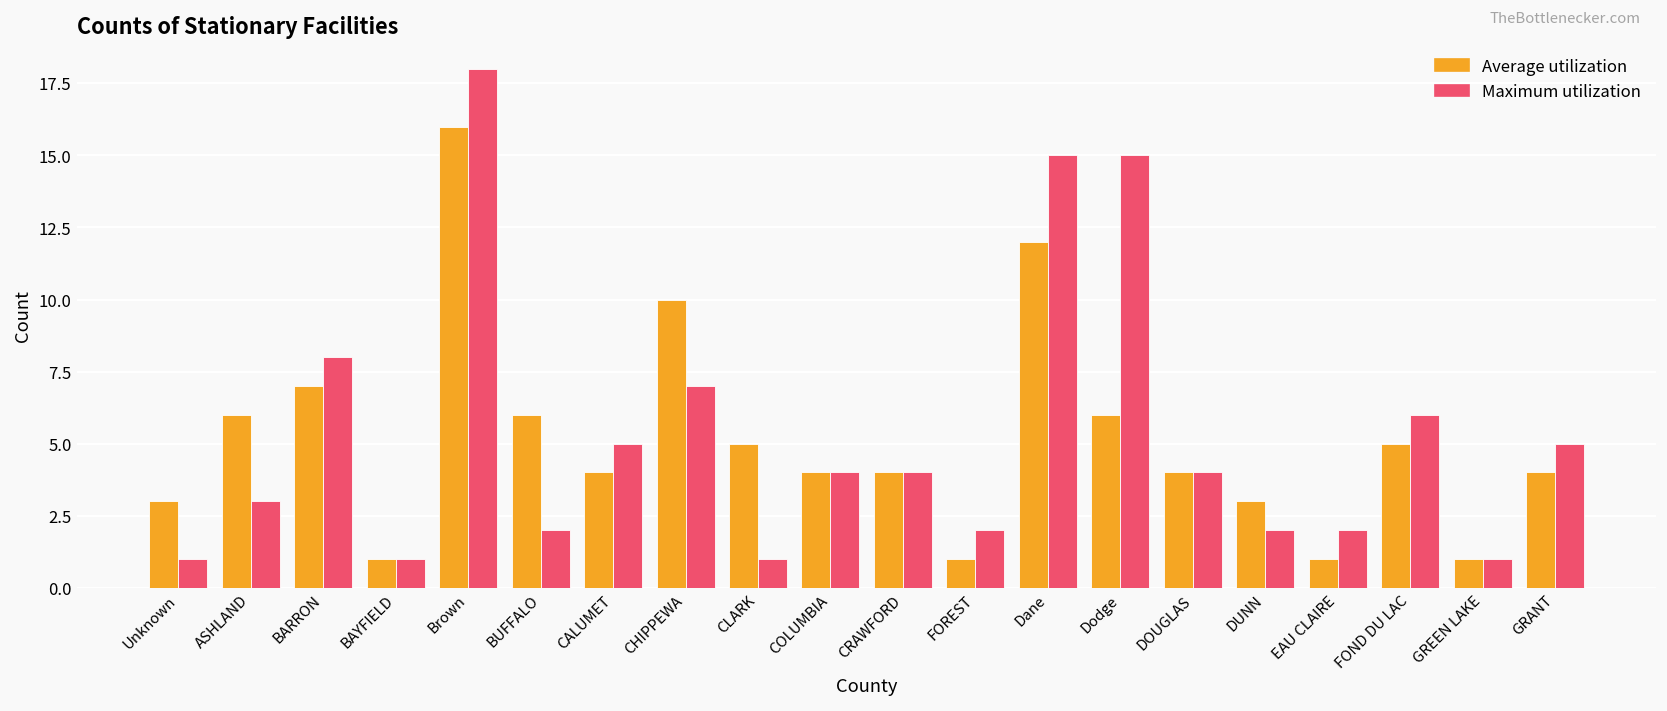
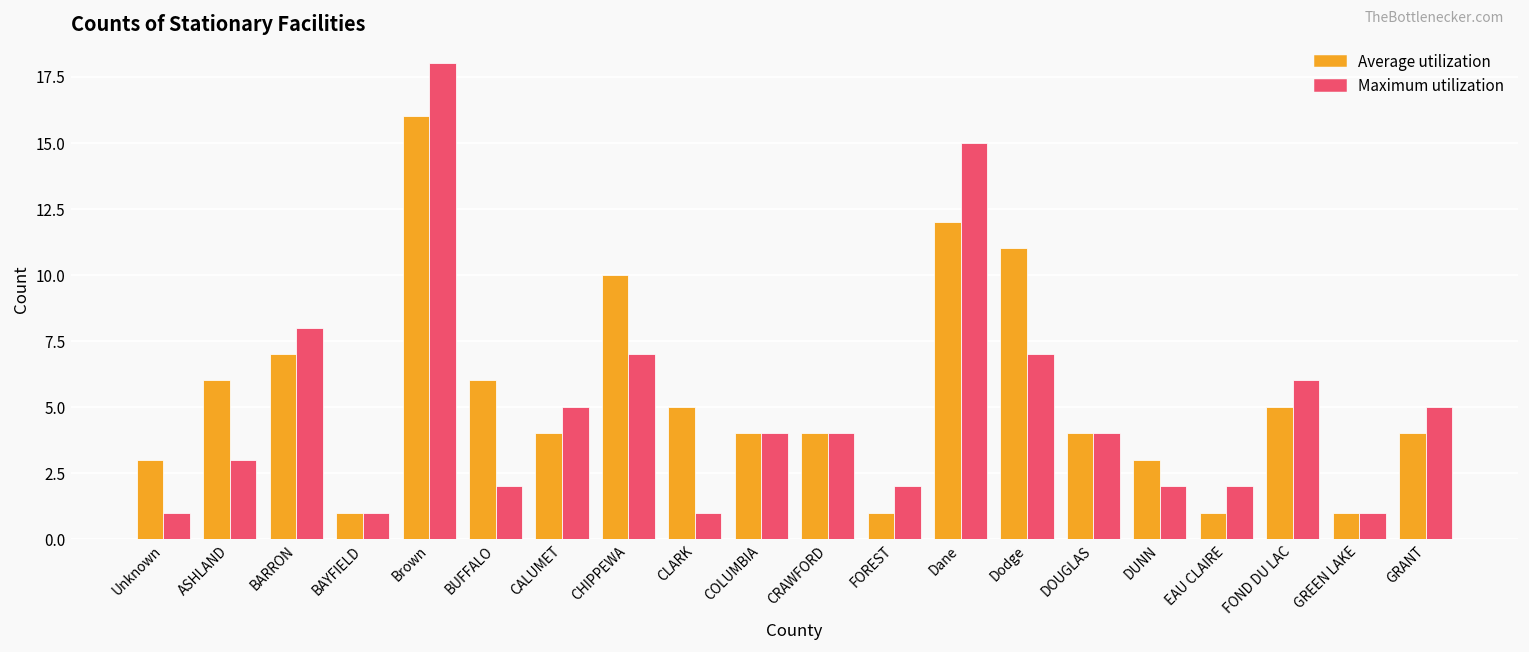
Average utilization, Dodge: 6 -> 11
Maximum utilization, Dodge: 15 -> 7
